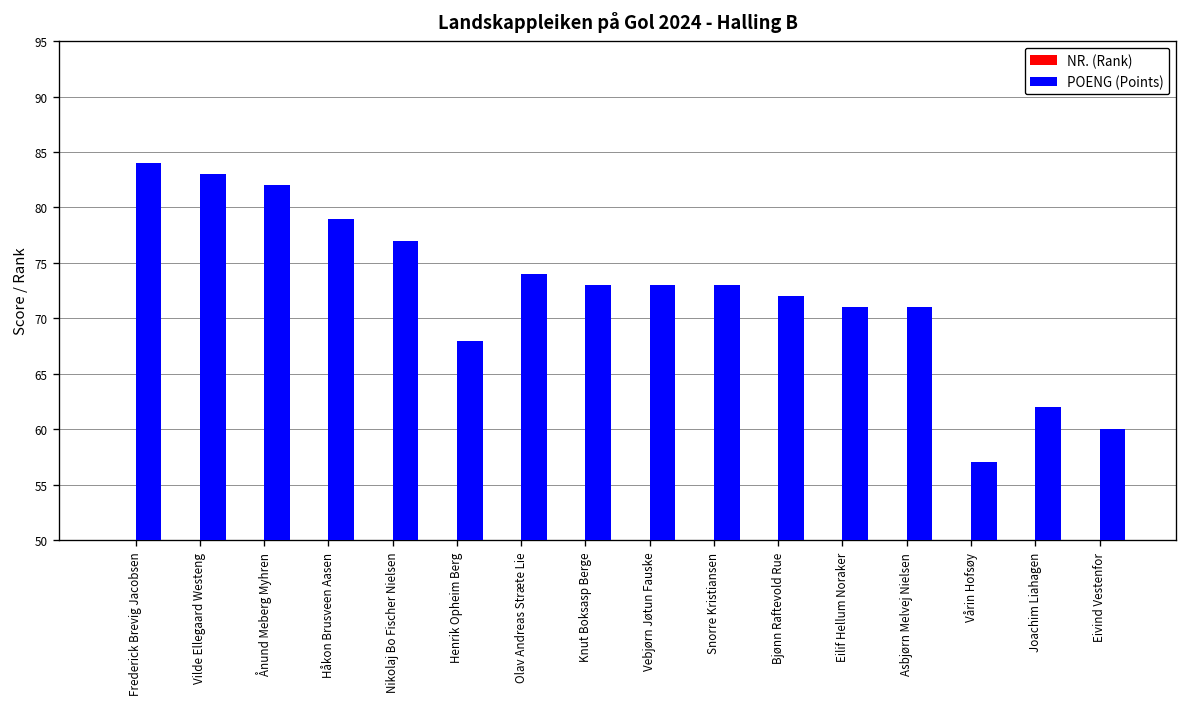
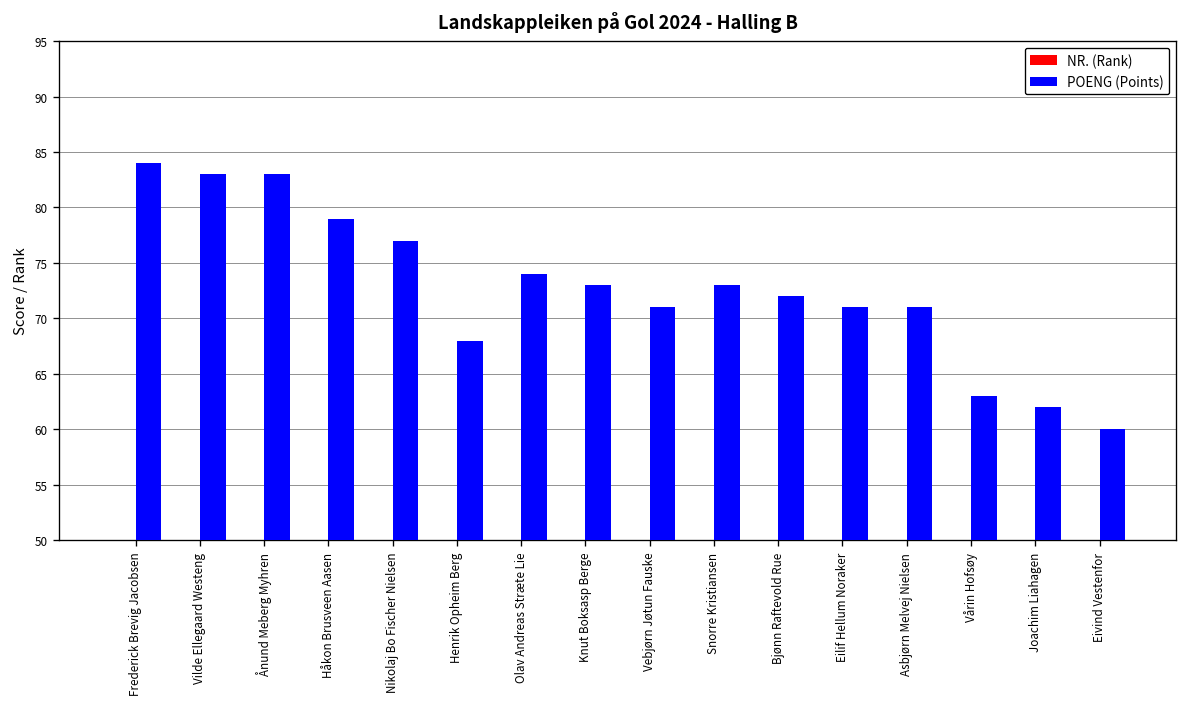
POENG (Points), Ånund Meberg Myhren: 82 -> 83
POENG (Points), Vebjørn Jøtun Fauske: 73 -> 71
POENG (Points), Vårin Hofsøy: 57 -> 63
